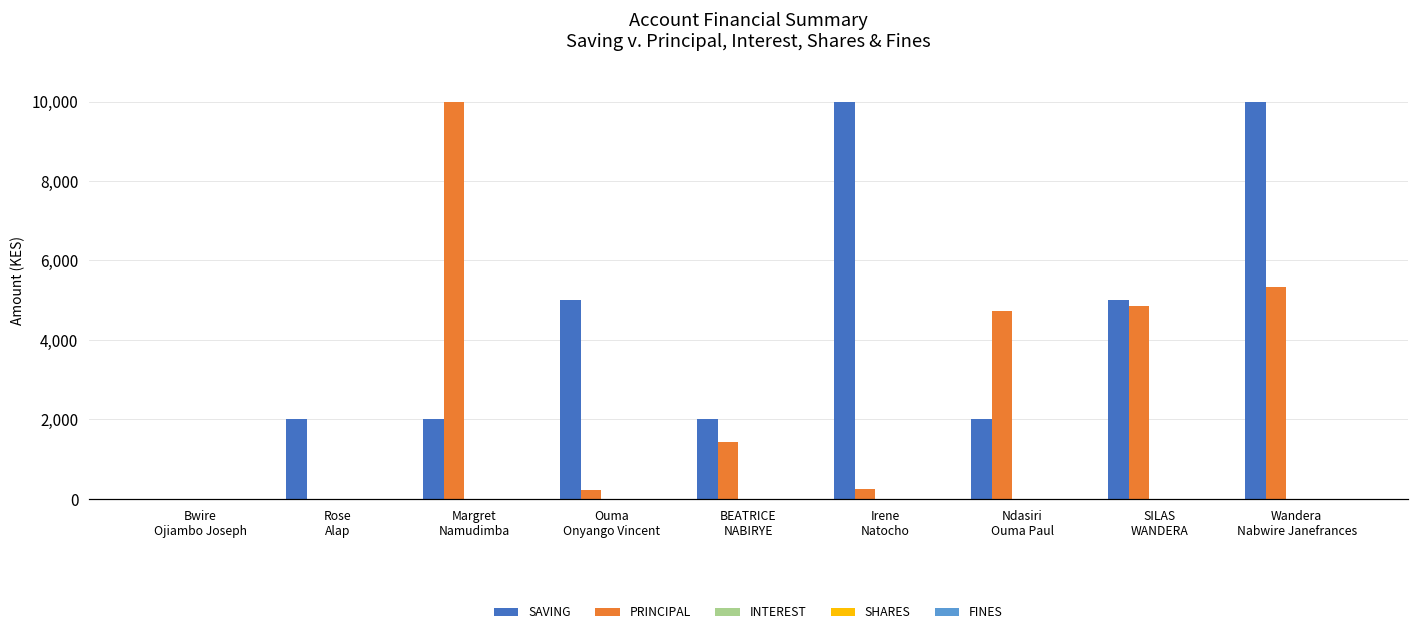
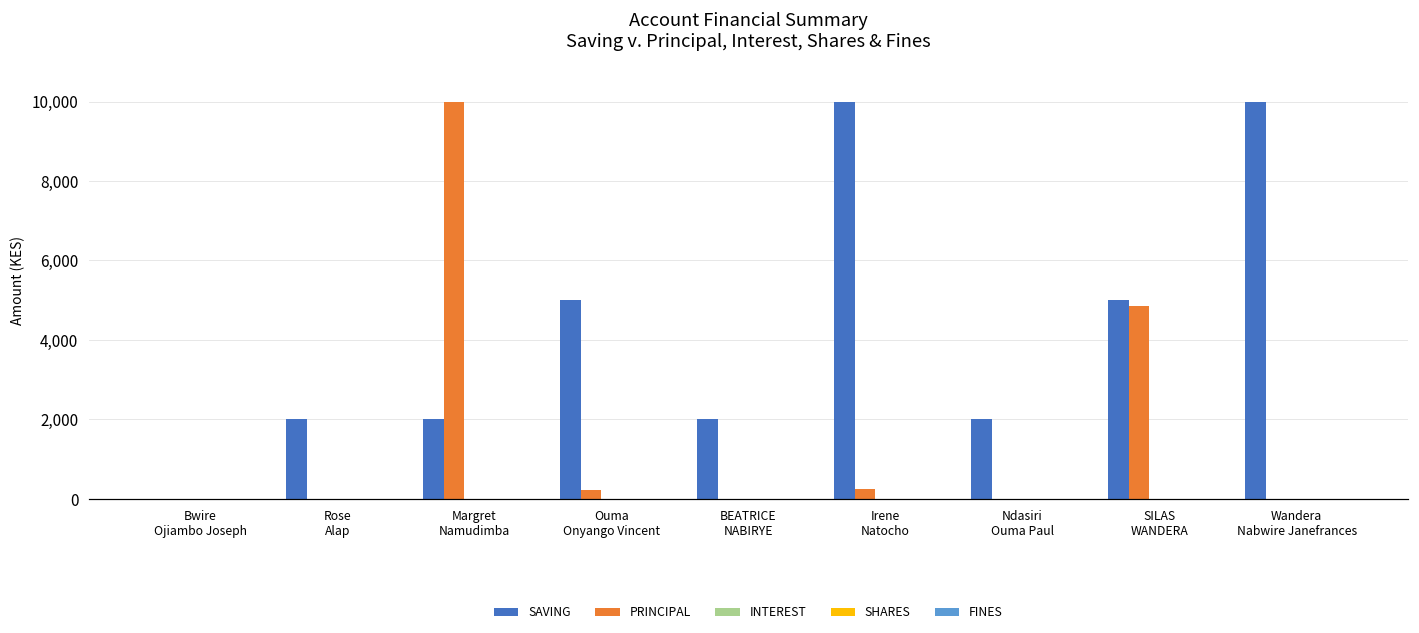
PRINCIPAL, BEATRICE NABIRYE: 1,400 -> 0
PRINCIPAL, Ndasiri Ouma Paul: 4,700 -> 0
PRINCIPAL, Wandera Nabwire Janefrances: 5,300 -> 0
